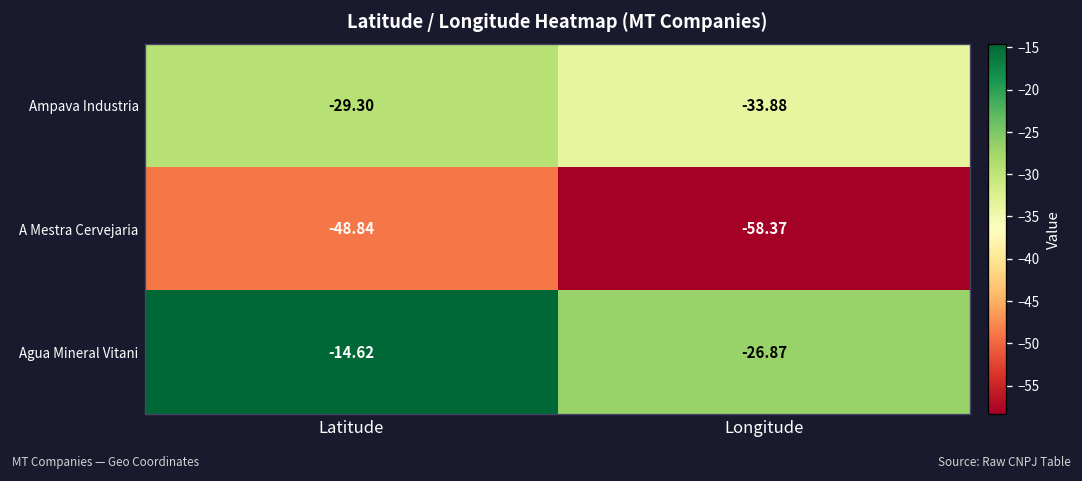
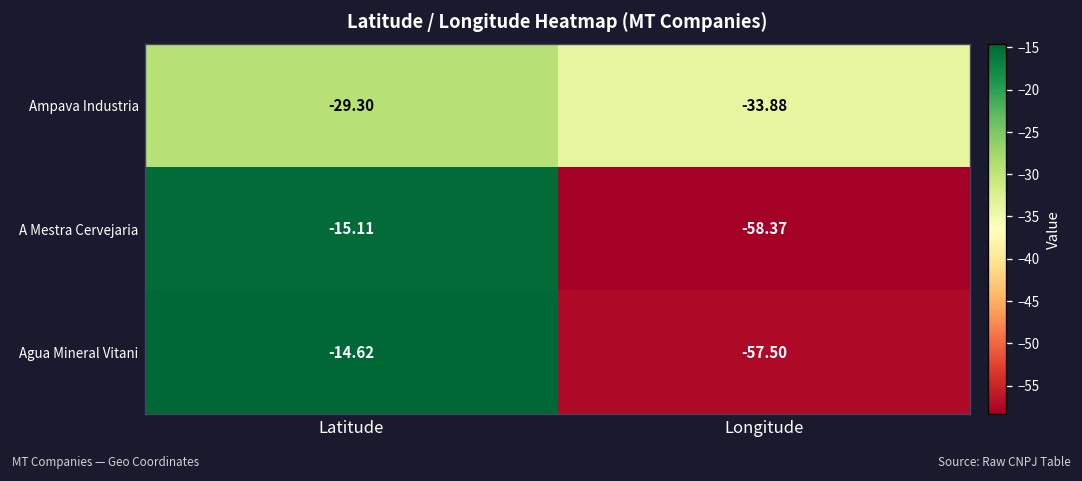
A Mestra Cervejaria, Latitude: -48.84 -> -15.11
Agua Mineral Vitani, Longitude: -26.87 -> -57.50
